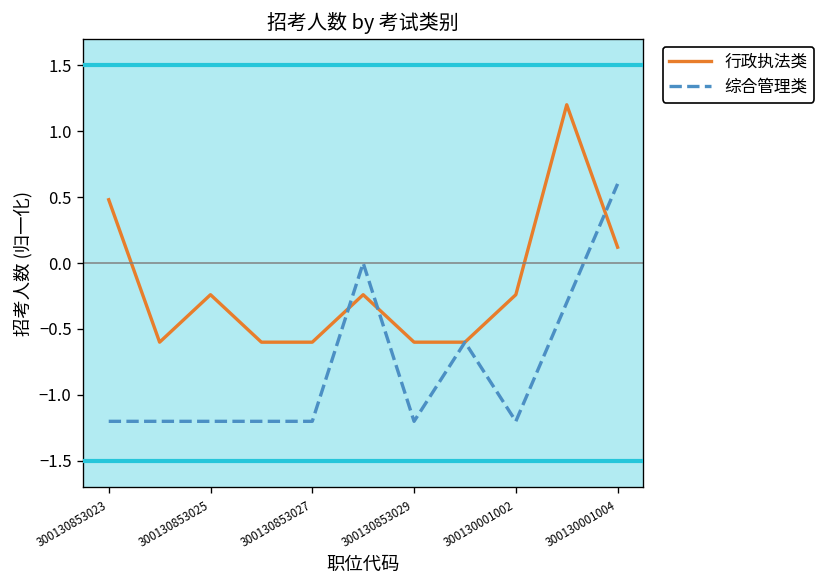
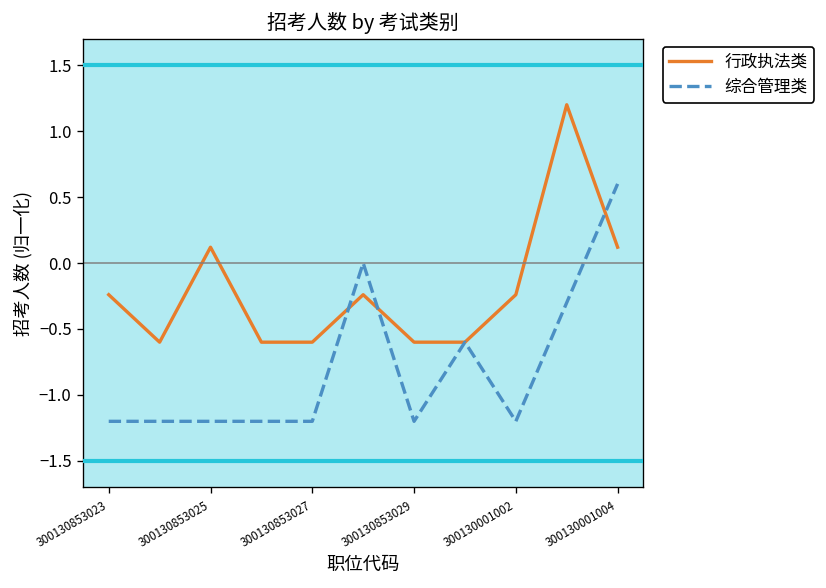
行政执法类, 300130853023: 0.48 -> -0.24
行政执法类, 300130853025: -0.24 -> 0.12
